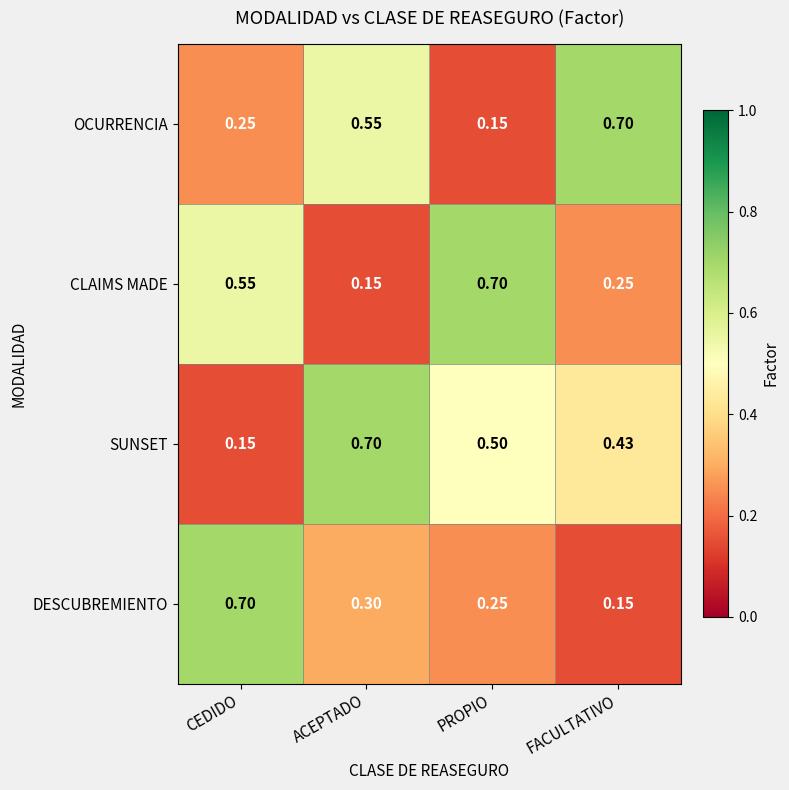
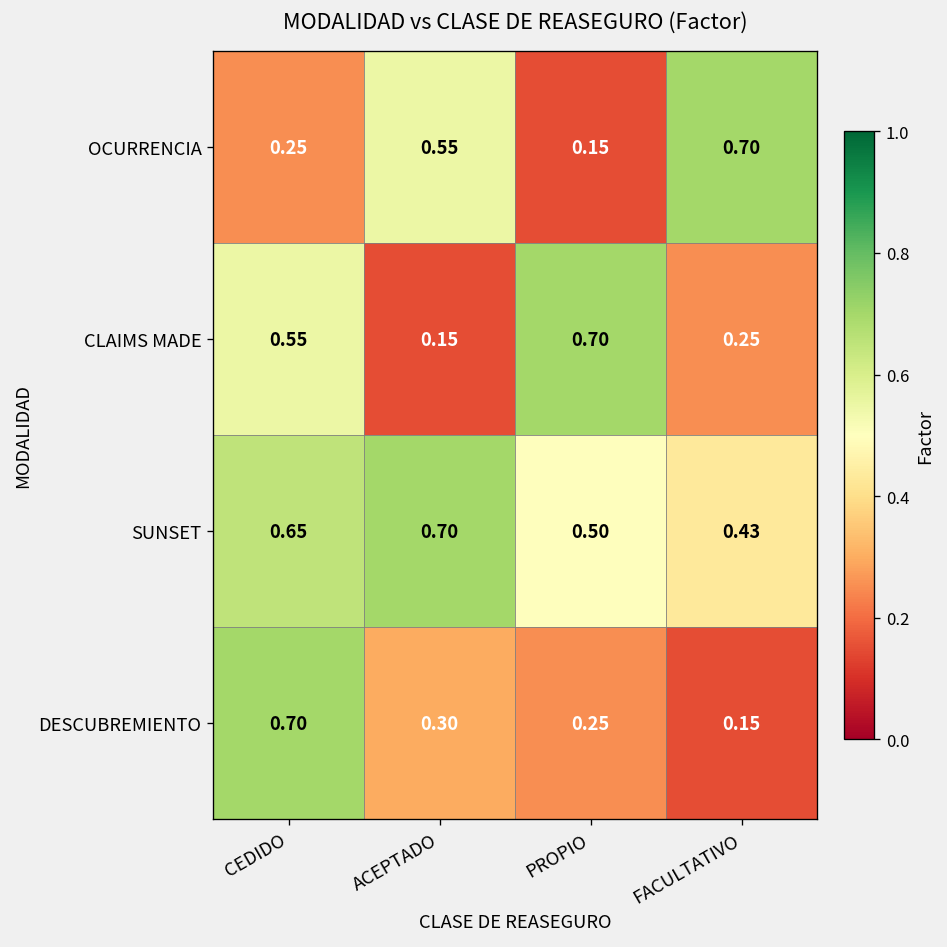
SUNSET, CEDIDO: 0.15 -> 0.65
